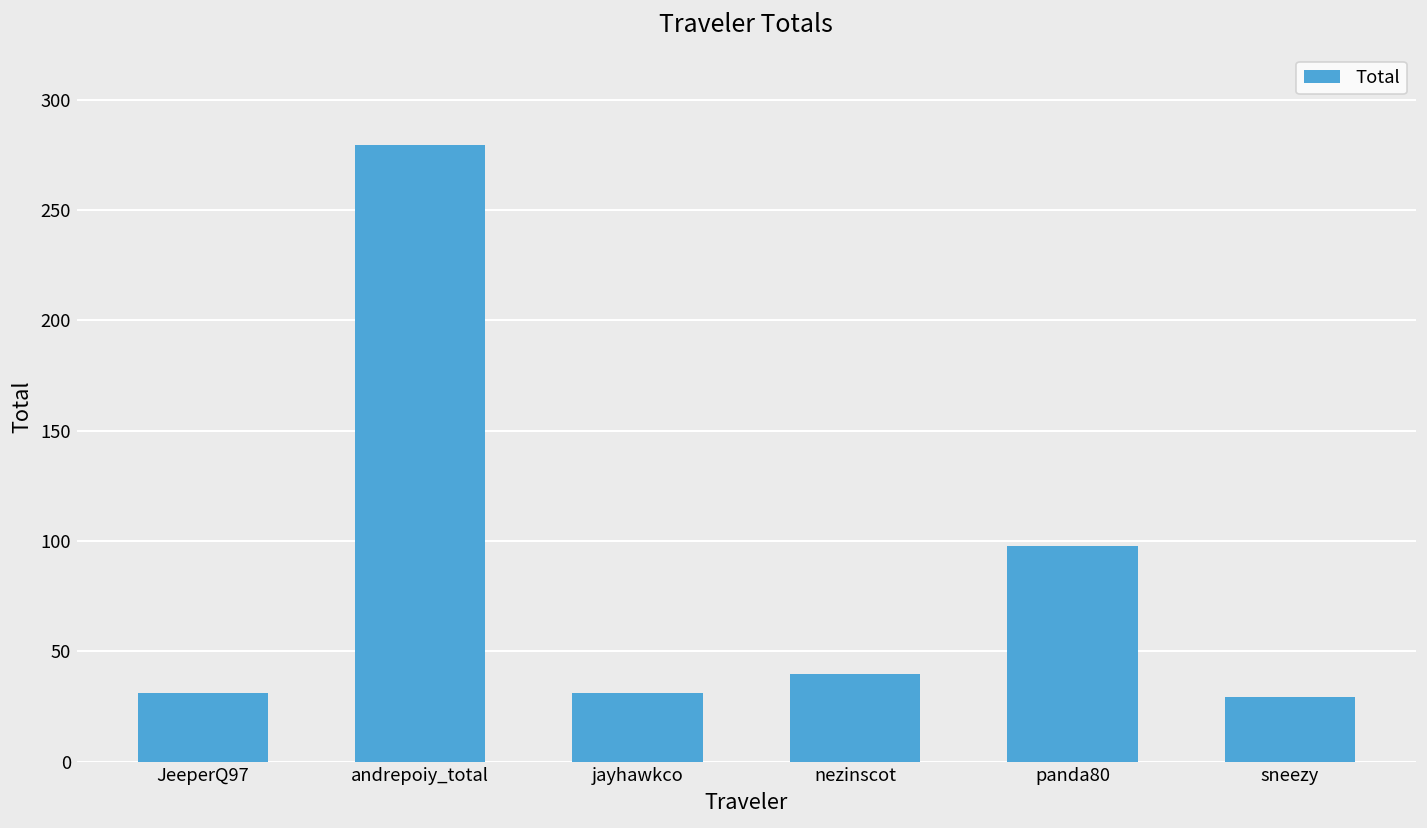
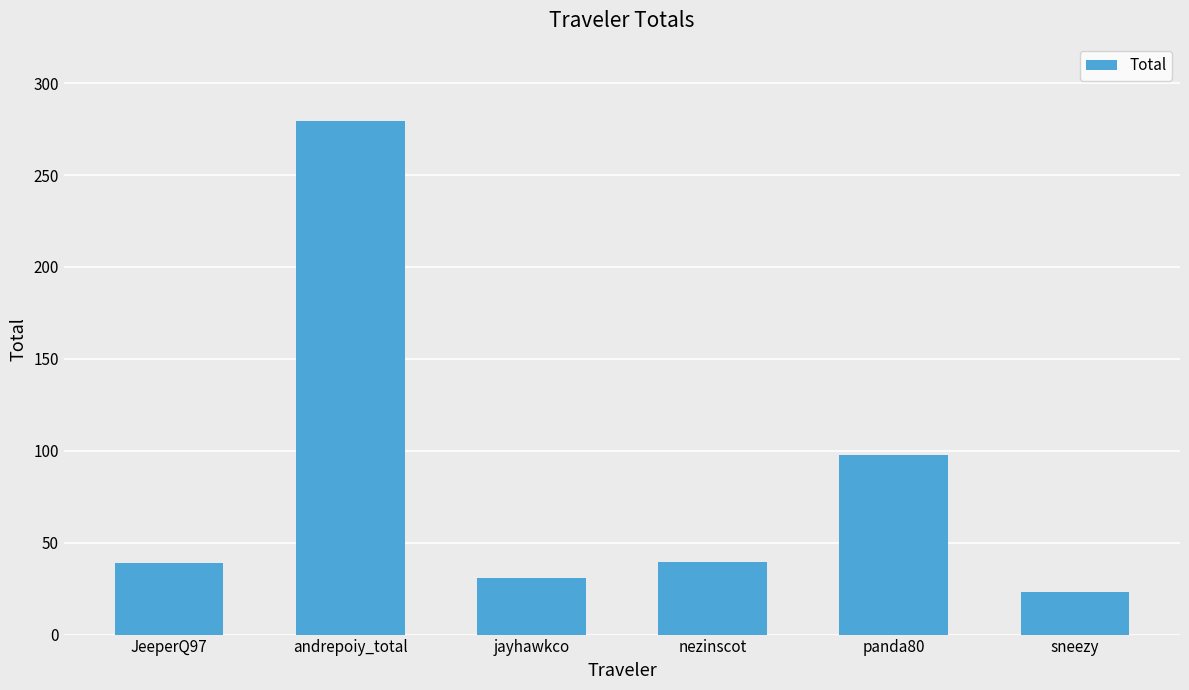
JeeperQ97: 31 -> 39
sneezy: 29 -> 23
